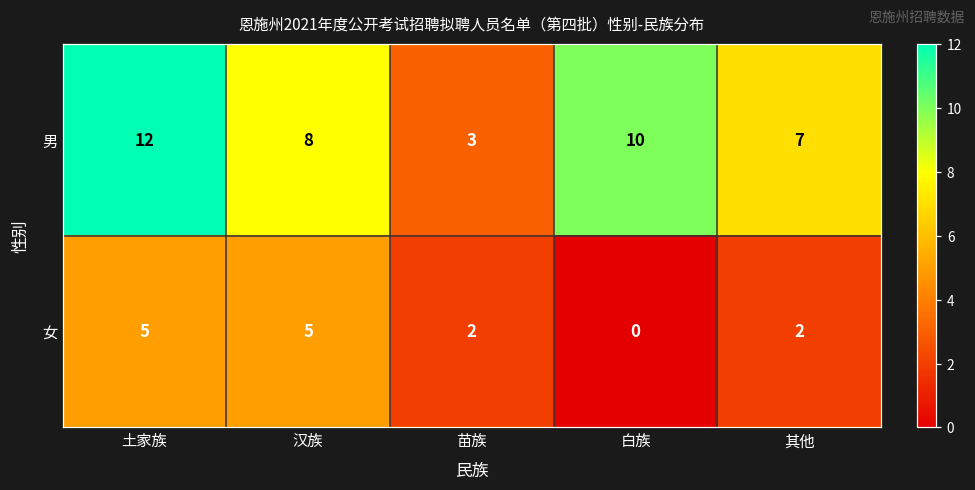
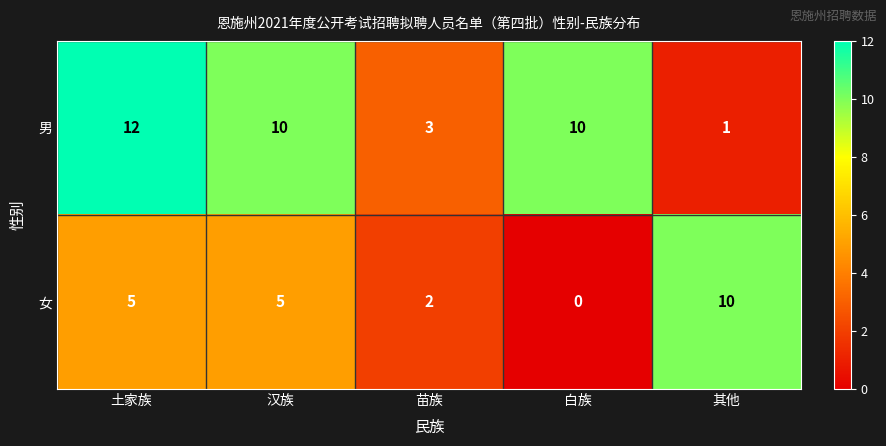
男, 汉族: 8 -> 10
男, 其他: 7 -> 1
女, 其他: 2 -> 10
